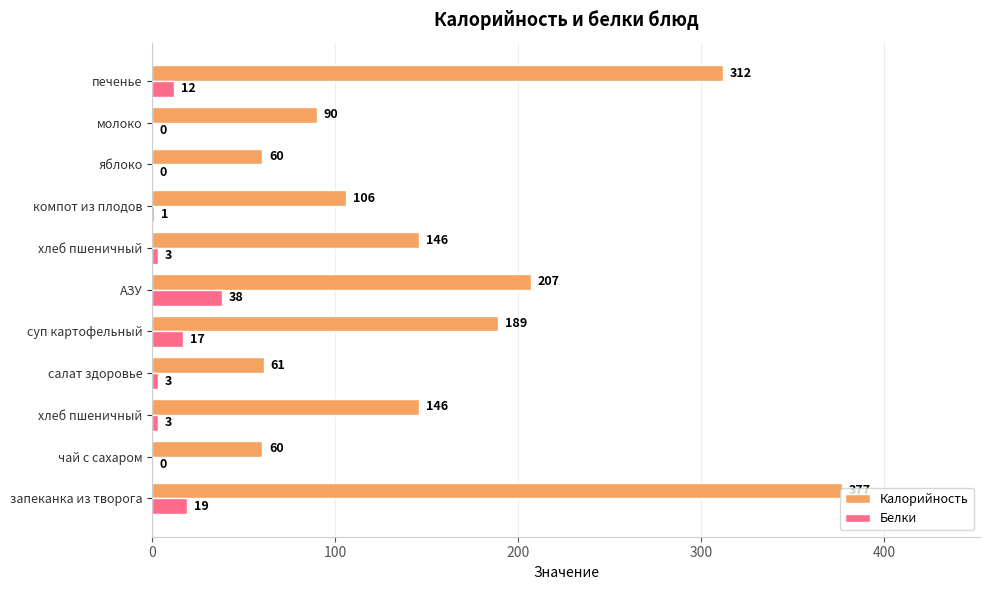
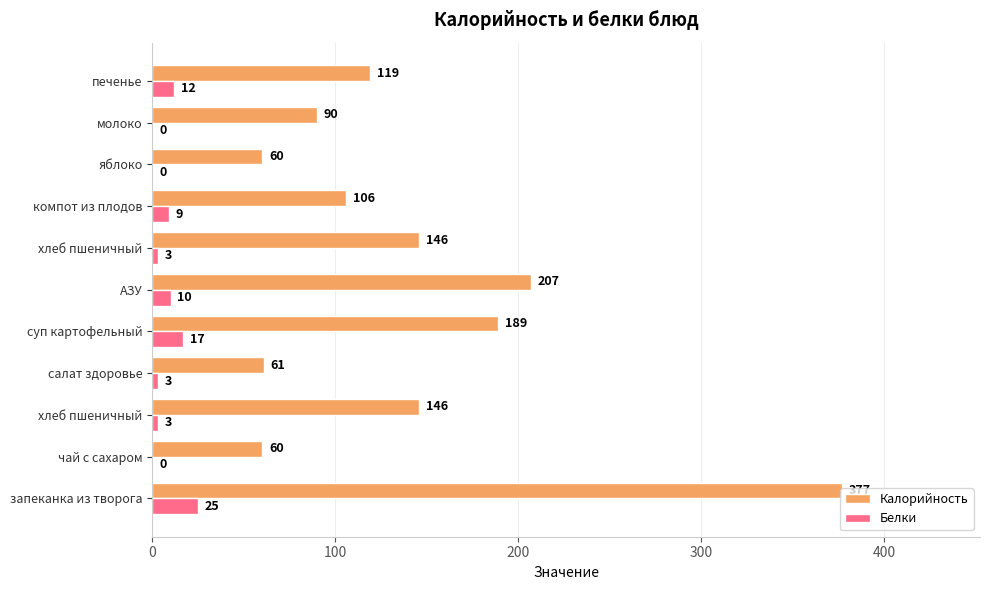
Калорийность, печенье: 312 -> 119
Белки, компот из плодов: 1 -> 9
Белки, АЗУ: 38 -> 10
Белки, запеканка из творога: 19 -> 25
